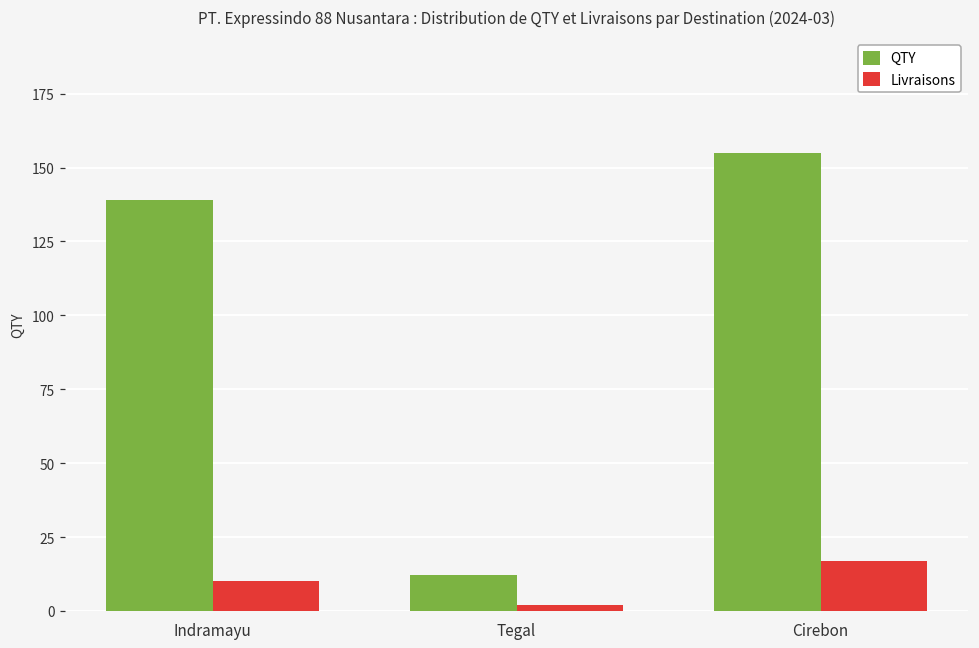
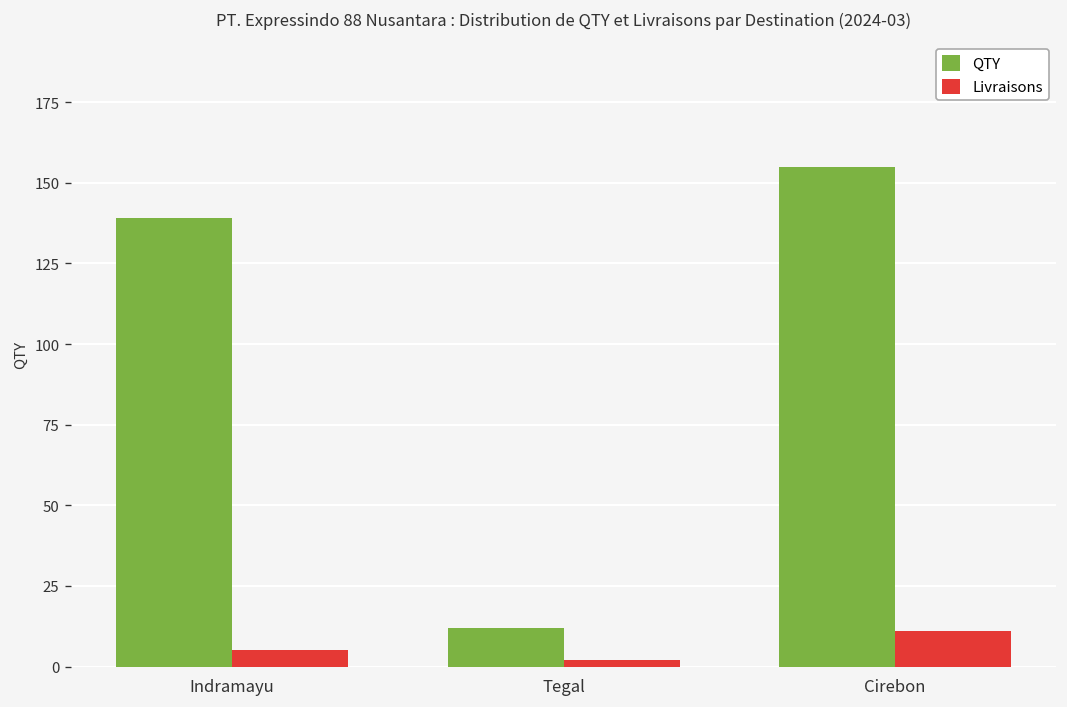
Livraisons, Indramayu: 10 -> 5
Livraisons, Cirebon: 17 -> 11
